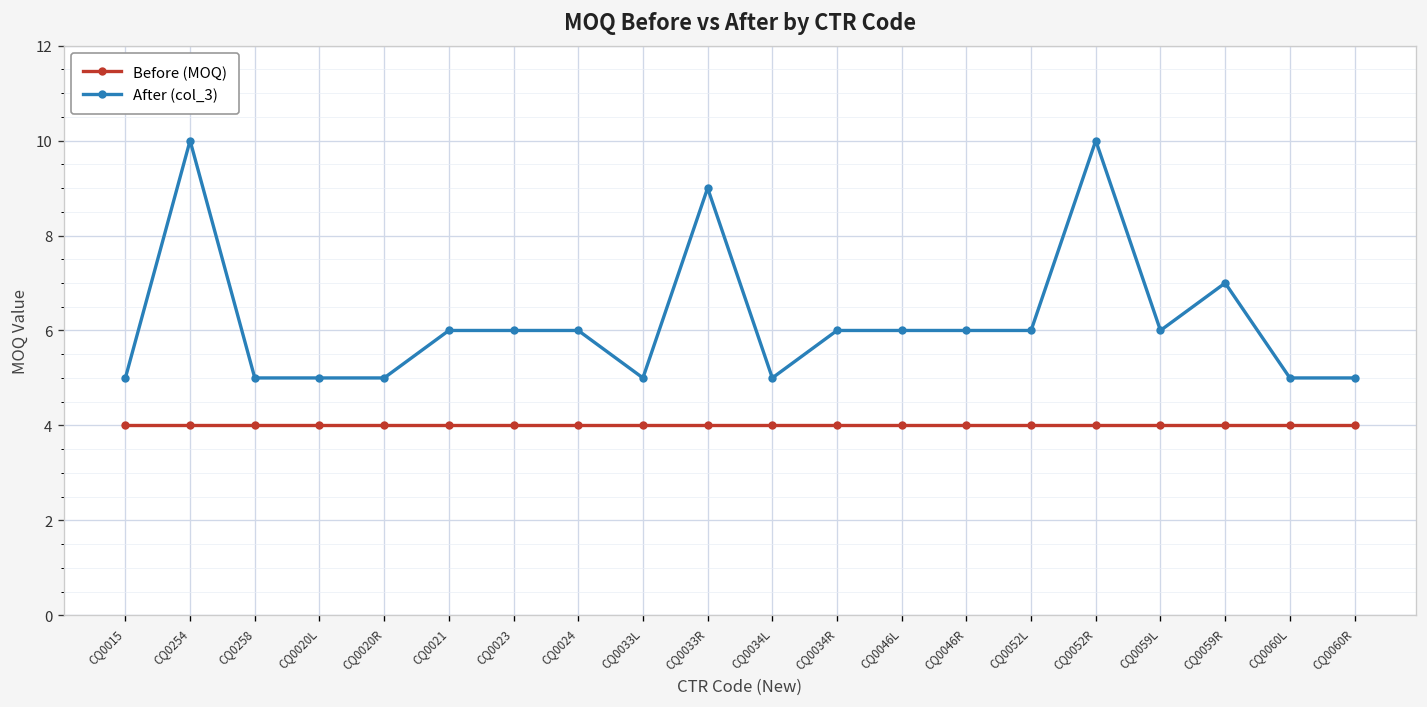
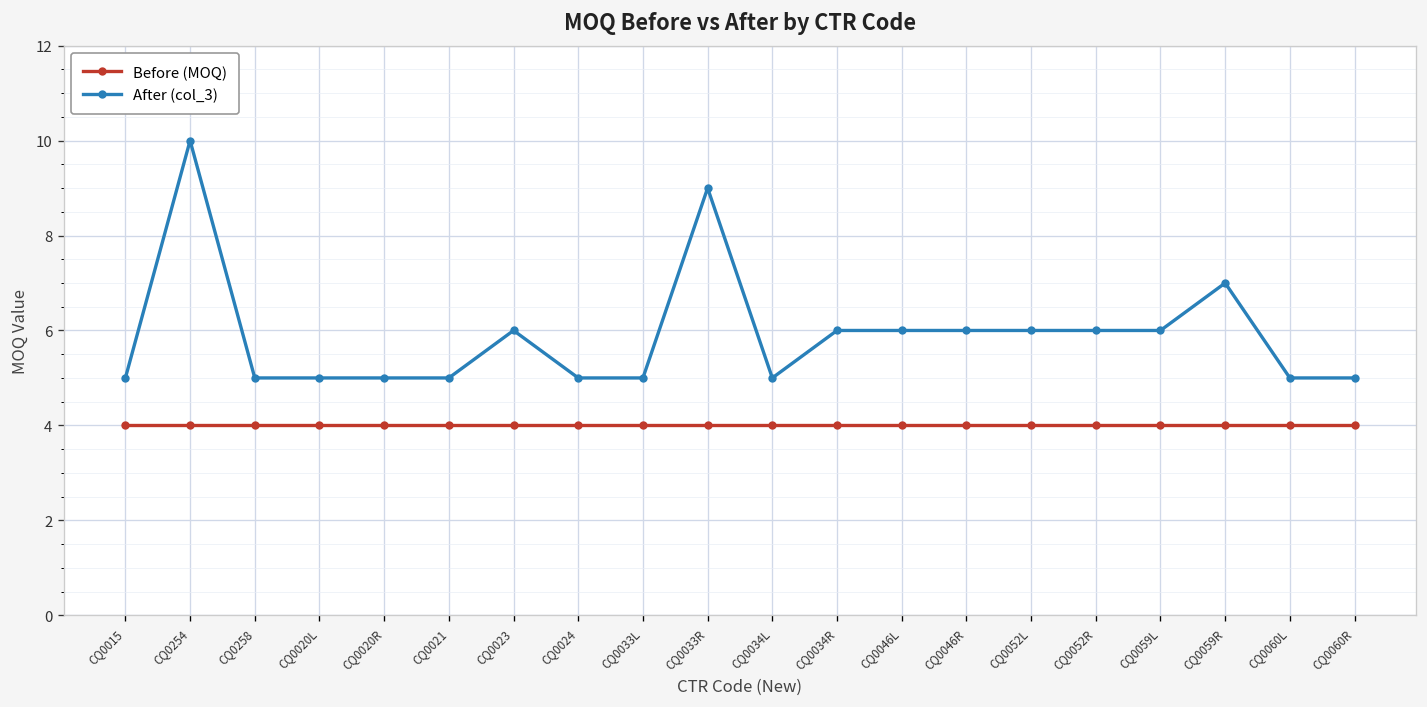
After (col_3), CQ0021: 6 -> 5
After (col_3), CQ0024: 6 -> 5
After (col_3), CQ0052R: 10 -> 6
